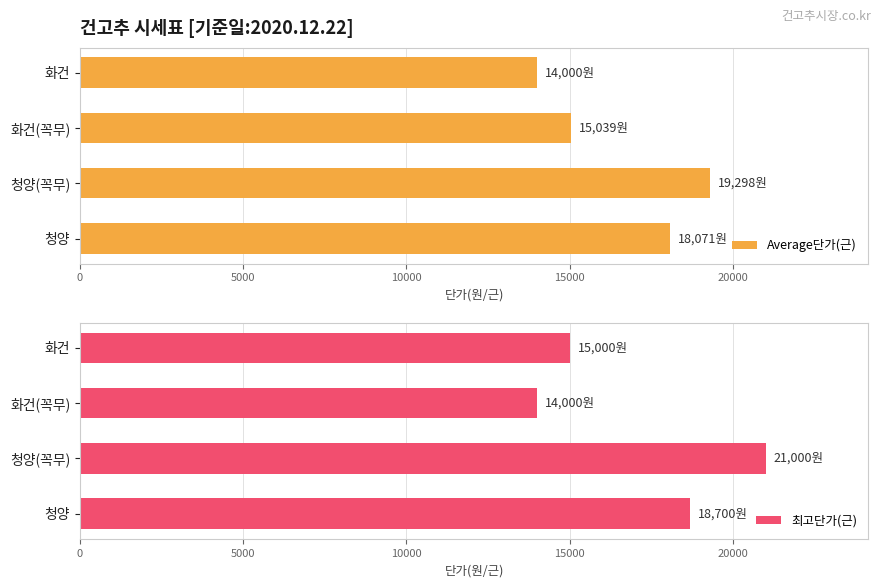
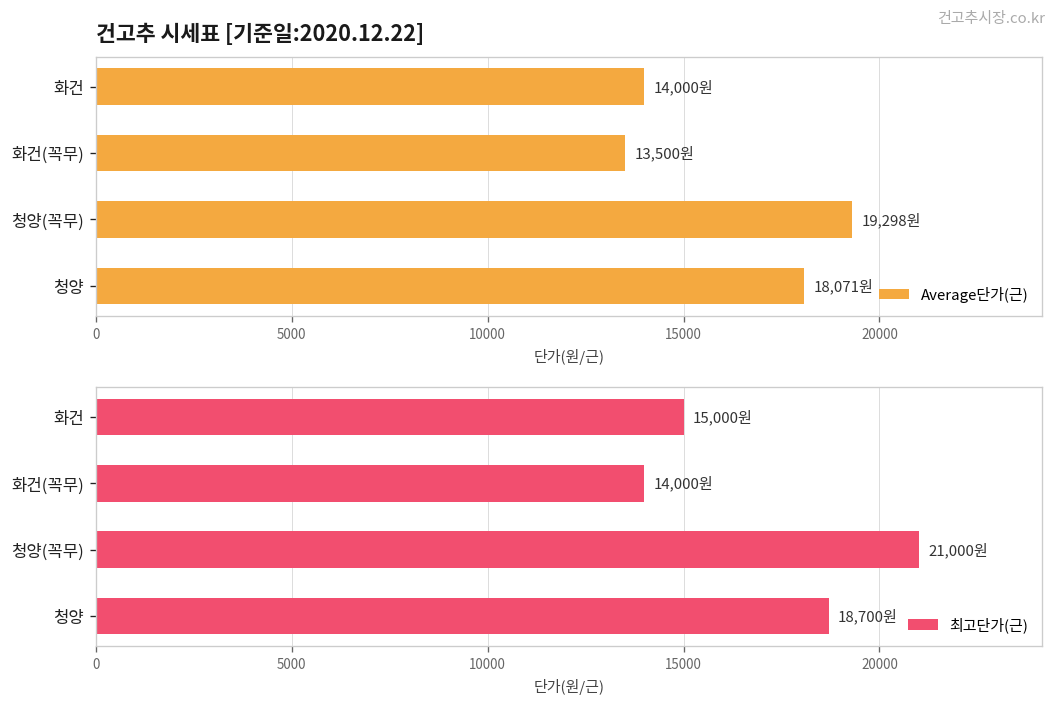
건고추 시세표 [기준일:2020.12.22], 화건(꼭무): 15,039원 -> 13,500원
